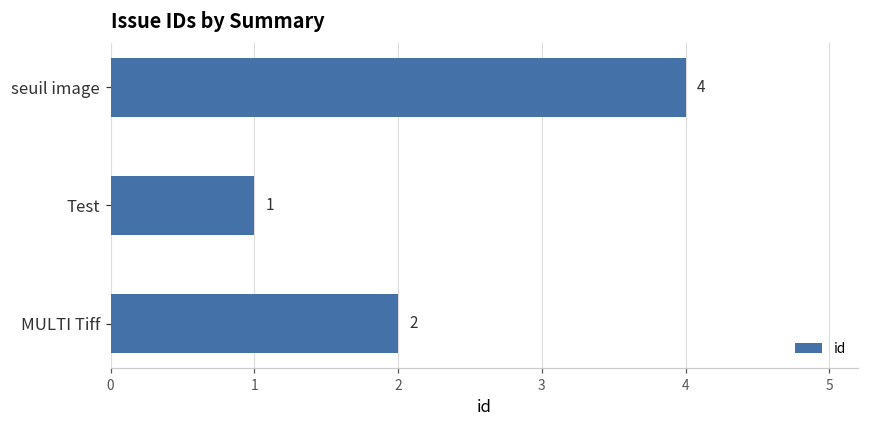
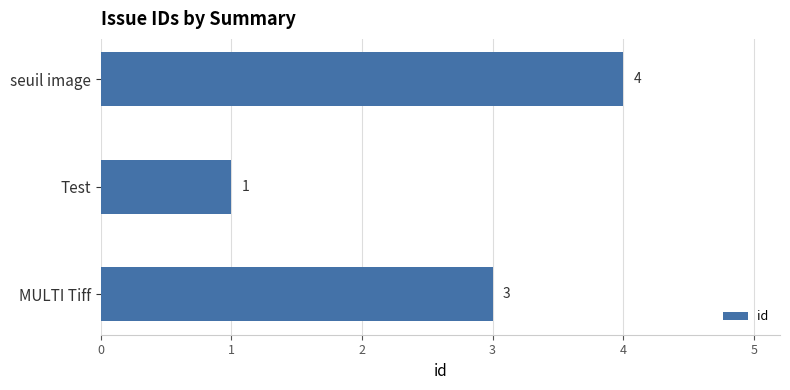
MULTI Tiff: 2 -> 3
